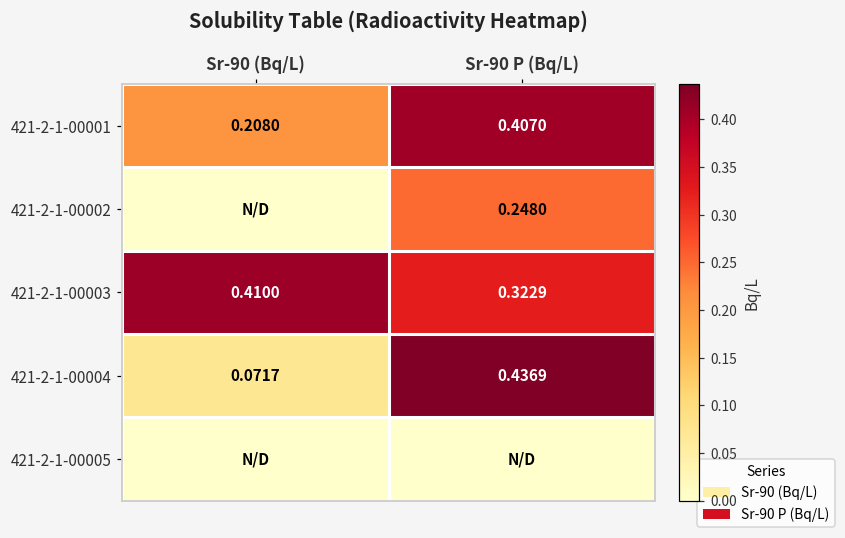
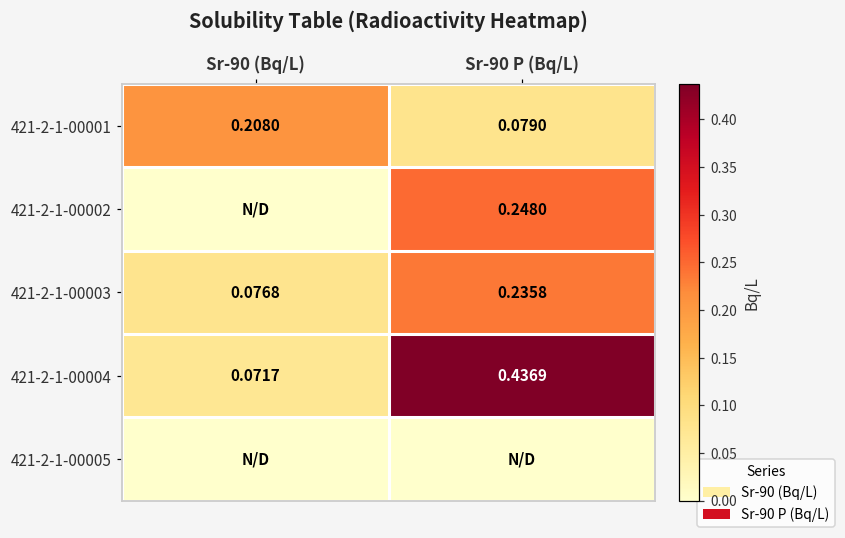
421-2-1-00001, Sr-90 P (Bq/L): 0.4070 -> 0.0790
421-2-1-00003, Sr-90 (Bq/L): 0.4100 -> 0.0768
421-2-1-00003, Sr-90 P (Bq/L): 0.3229 -> 0.2358
